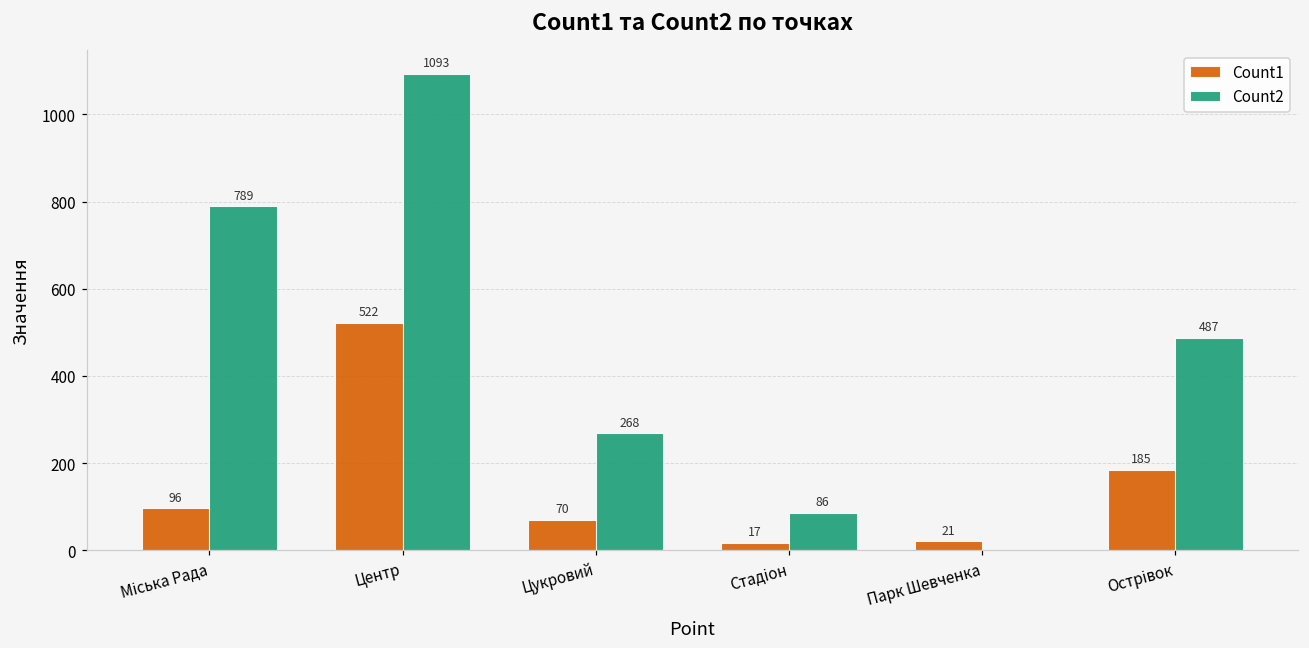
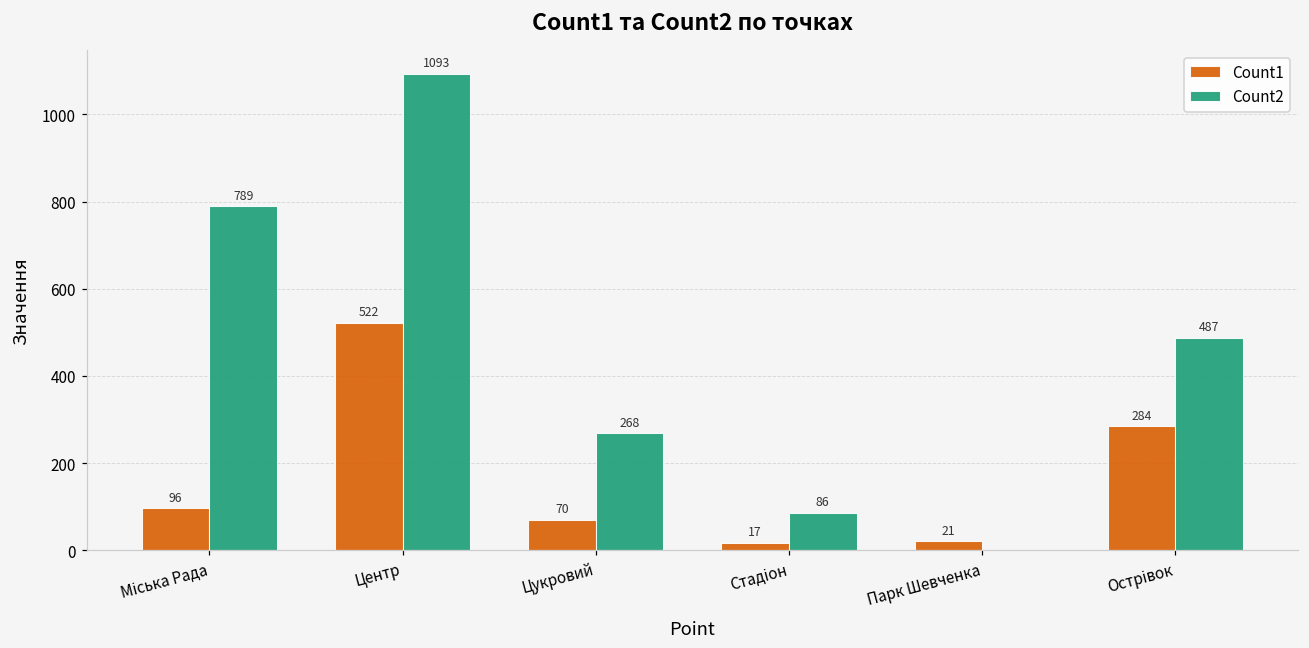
Count1, Острівок: 185 -> 284
